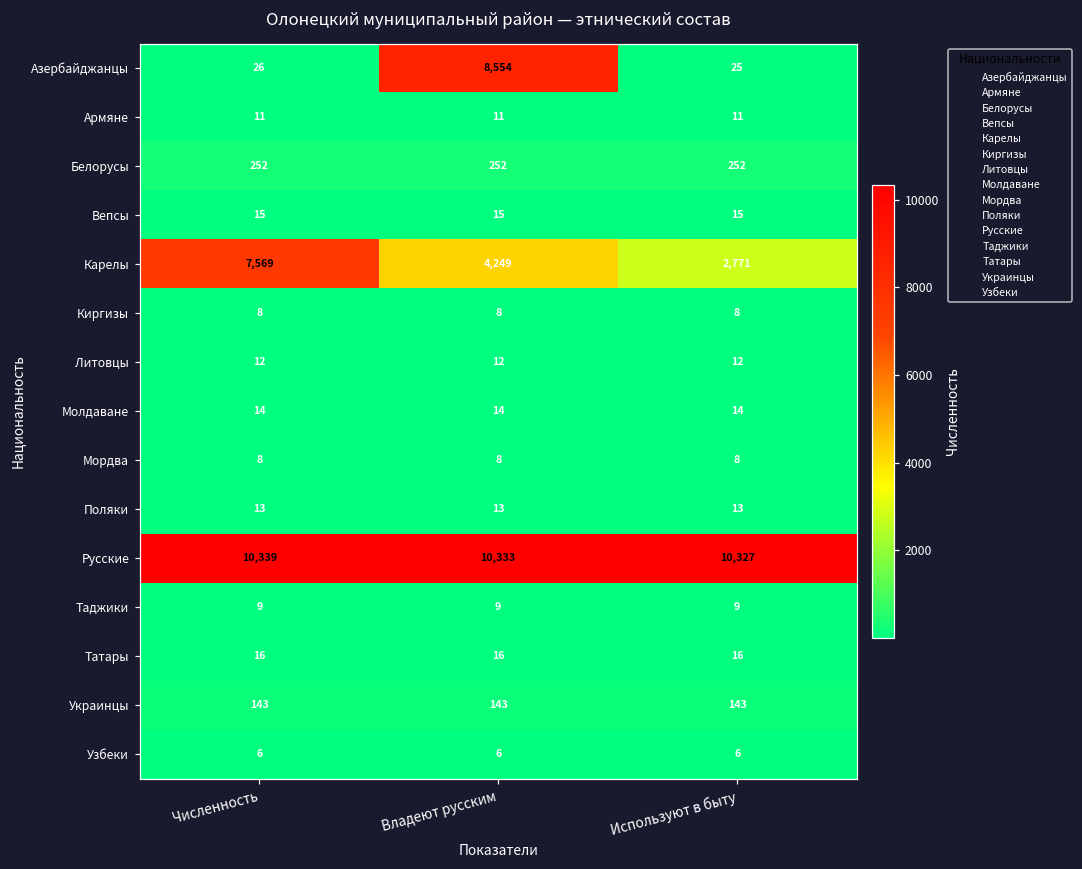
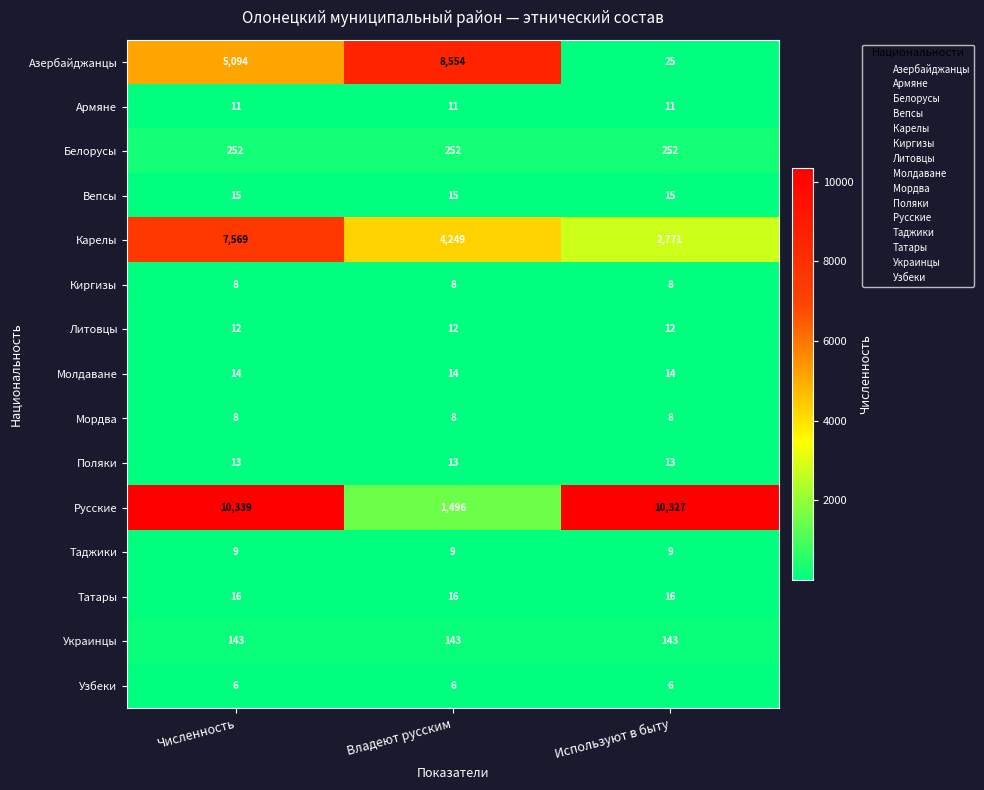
Азербайджанцы, Численность: 26 -> 5,094
Русские, Владеют русским: 10,333 -> 1,496
